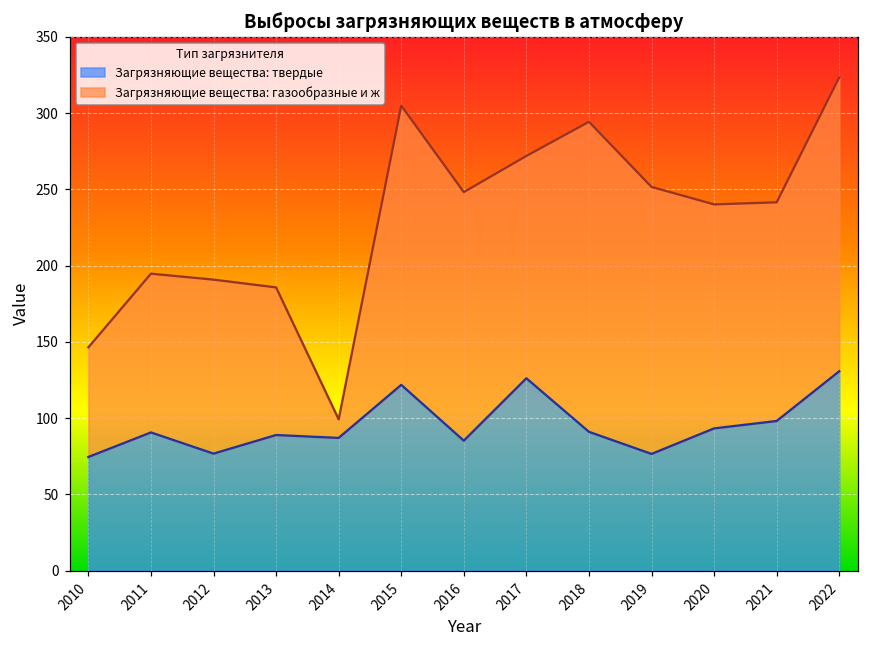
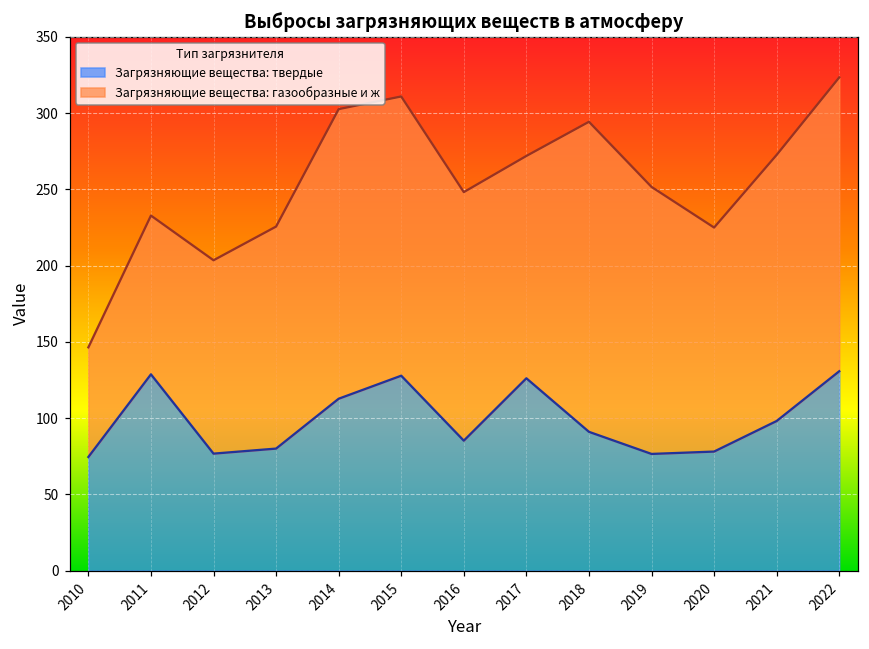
Загрязняющие вещества: твердые, 2011: 91 -> 129
Загрязняющие вещества: газообразные и ж, 2012: 114 -> 127
Загрязняющие вещества: твердые, 2013: 89 -> 80
Загрязняющие вещества: газообразные и ж, 2013: 97 -> 146
Загрязняющие вещества: твердые, 2014: 87 -> 113
Загрязняющие вещества: газообразные и ж, 2014: 12 -> 190
Загрязняющие вещества: твердые, 2015: 122 -> 128
Загрязняющие вещества: твердые, 2020: 93 -> 78
Загрязняющие вещества: газообразные и ж, 2021: 143 -> 175
